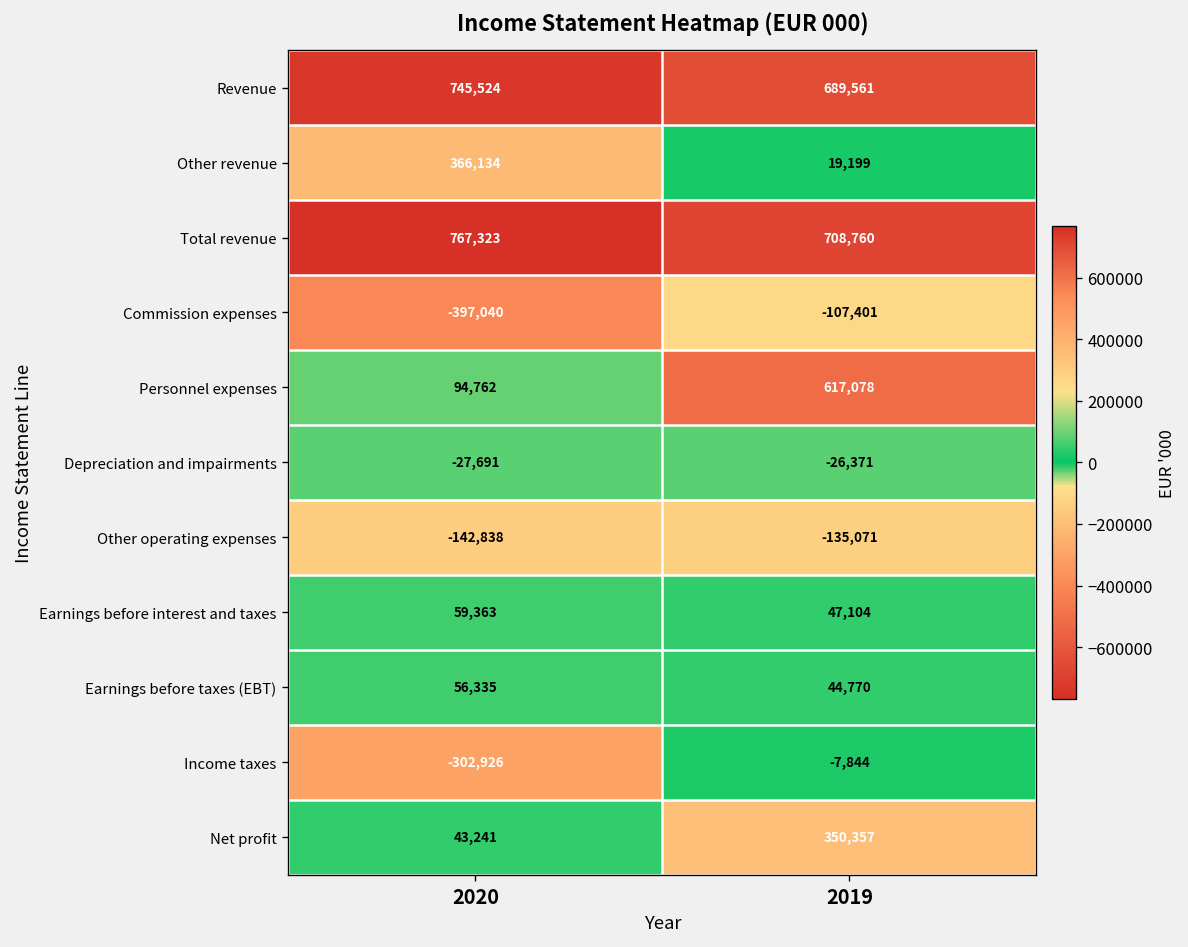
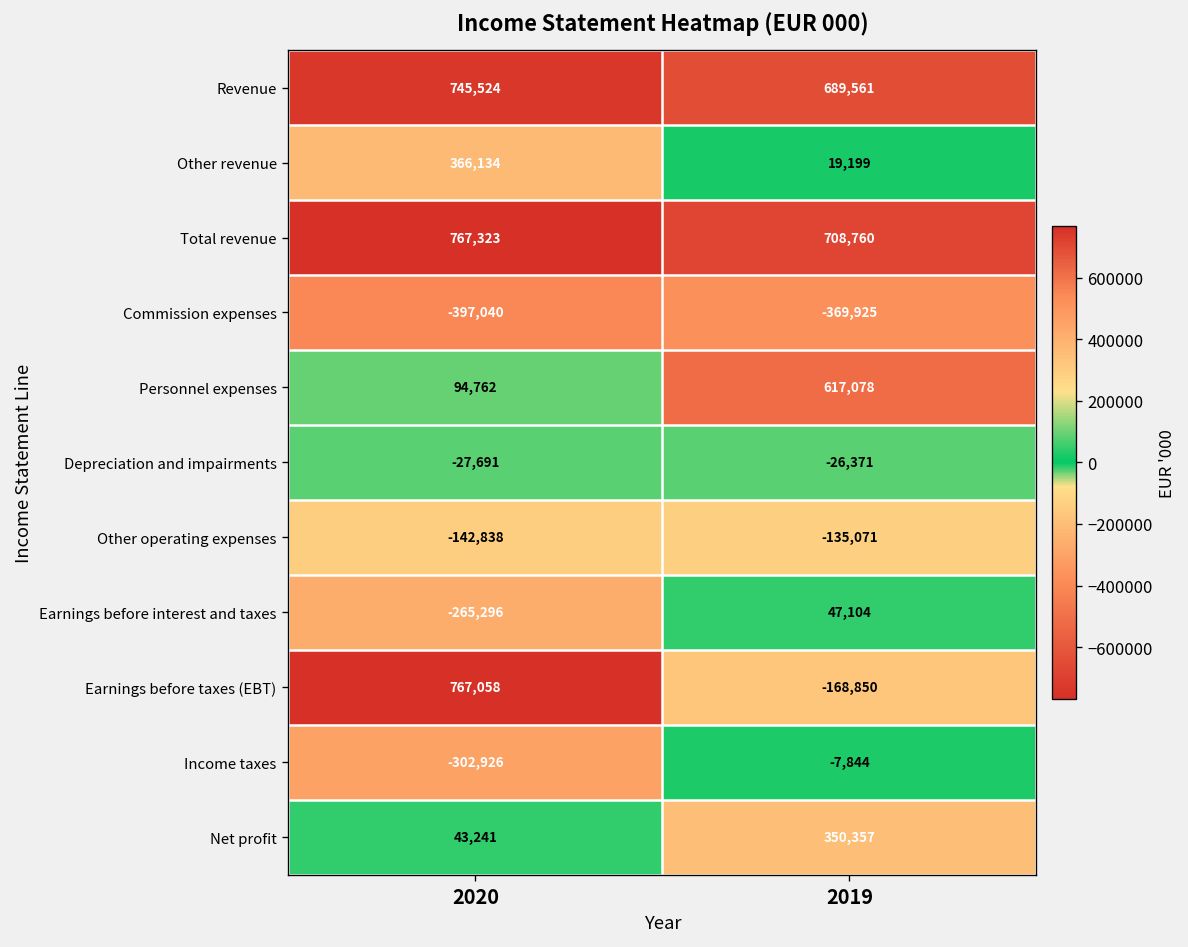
Commission expenses, 2019: -107,401 -> -369,925
Earnings before interest and taxes, 2020: 59,363 -> -265,296
Earnings before taxes (EBT), 2020: 56,335 -> 767,058
Earnings before taxes (EBT), 2019: 44,770 -> -168,850
